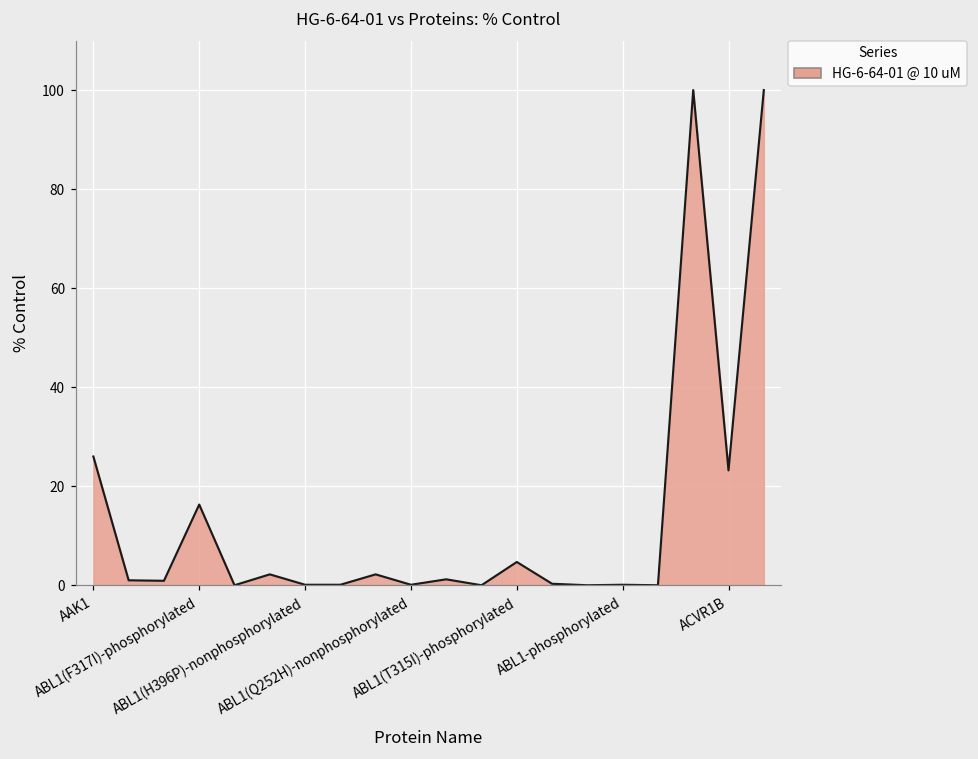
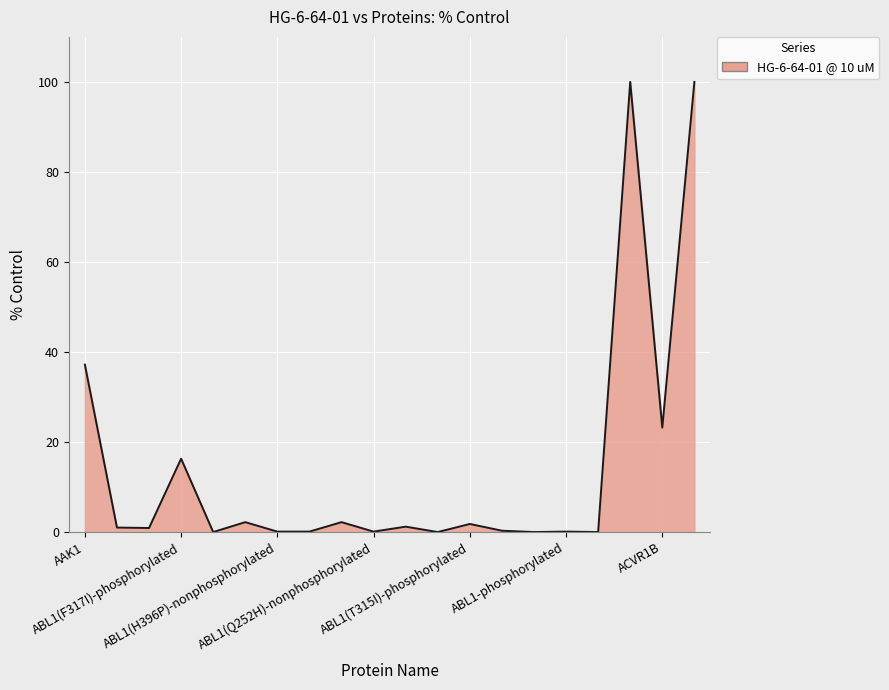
AAK1: 26 -> 37
ABL1(T315I)-phosphorylated: 5 -> 2
